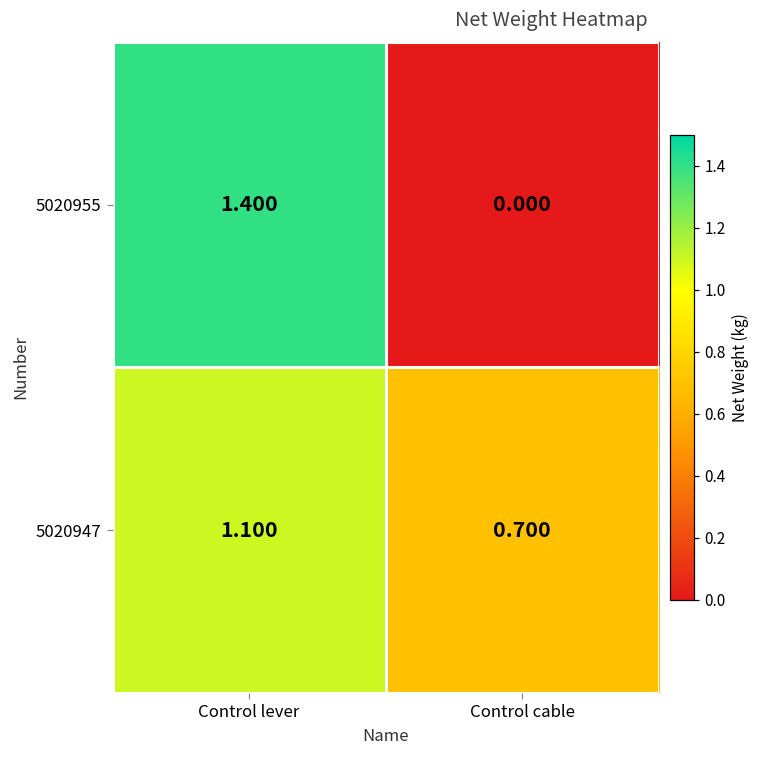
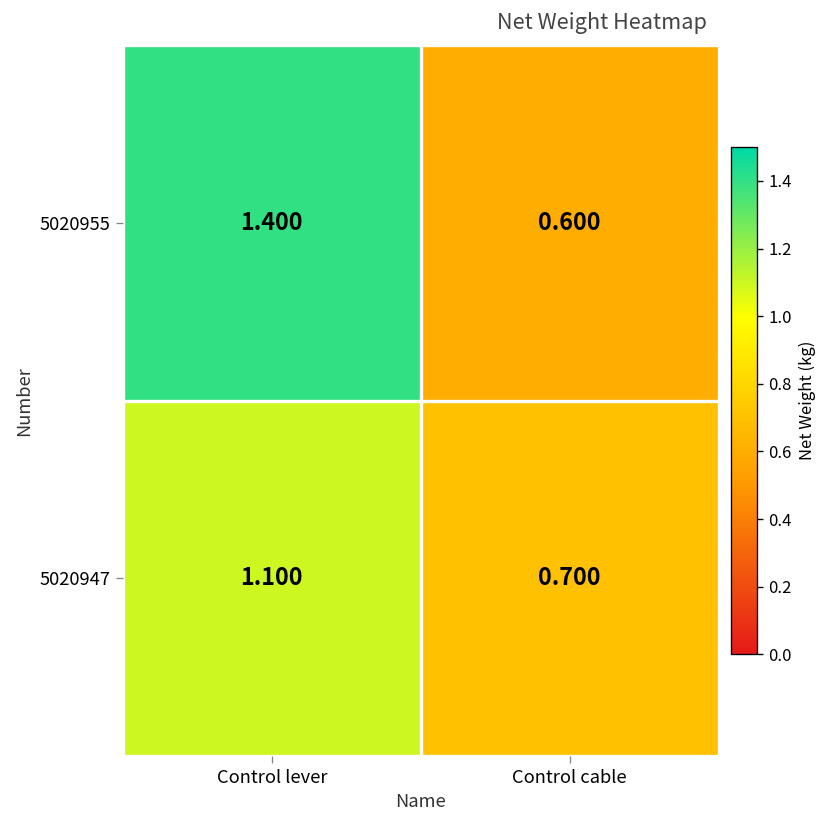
5020955, Control cable: 0.000 -> 0.600
